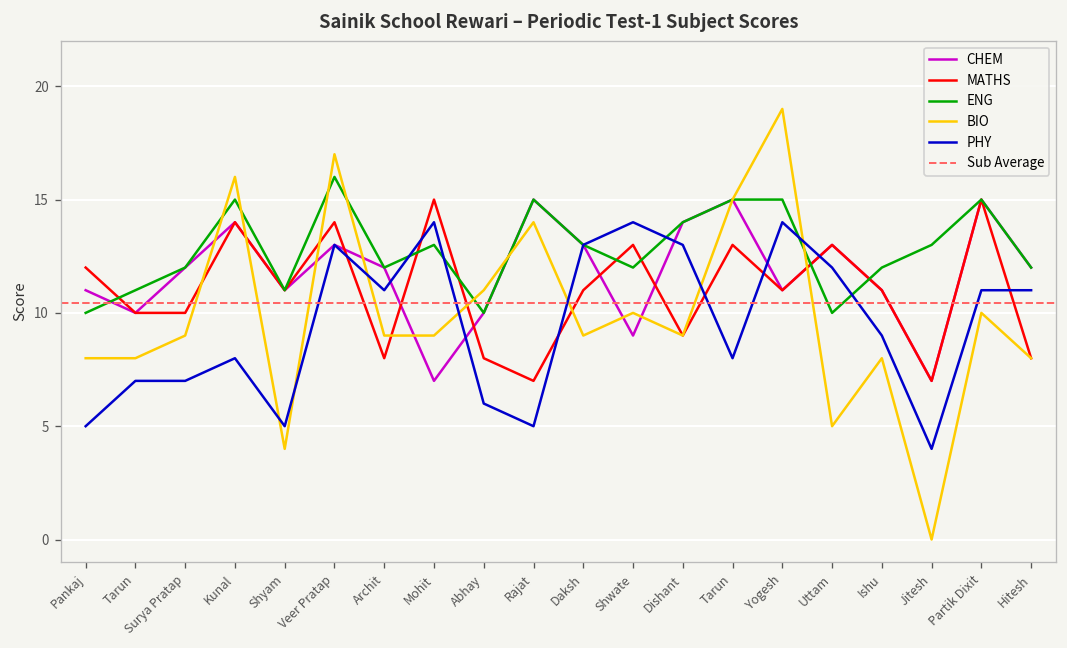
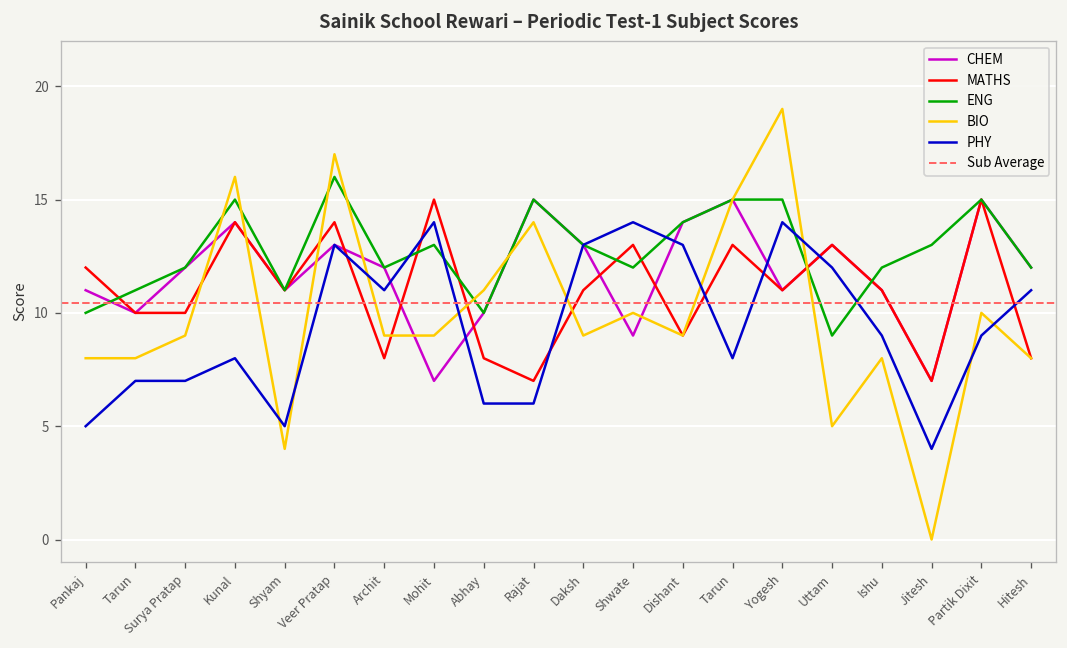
PHY, Rajat: 5 -> 6
ENG, Uttam: 10 -> 9
PHY, Partik Dixit: 11 -> 9
